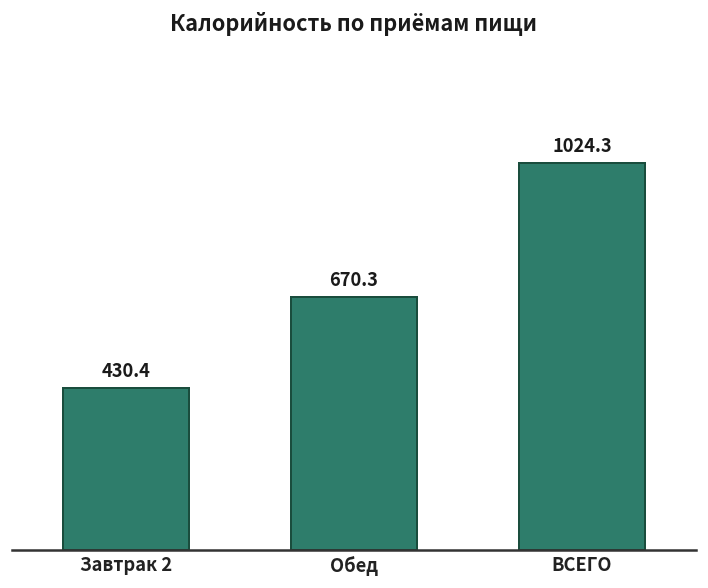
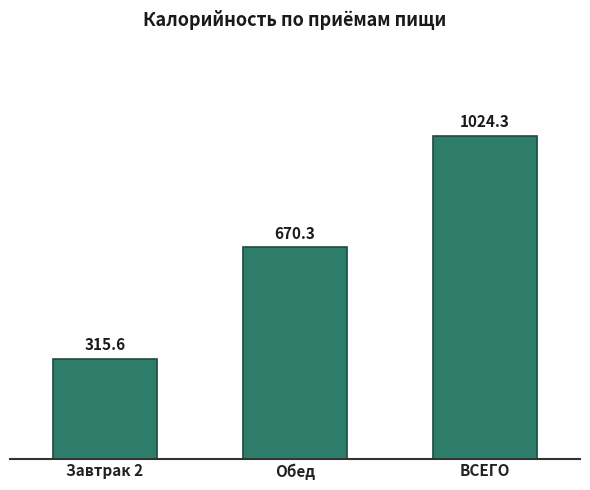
Завтрак 2: 430.4 -> 315.6
